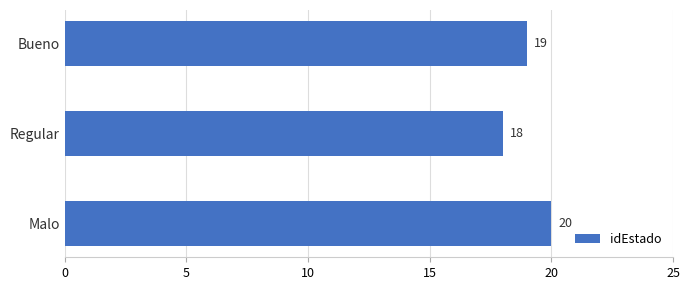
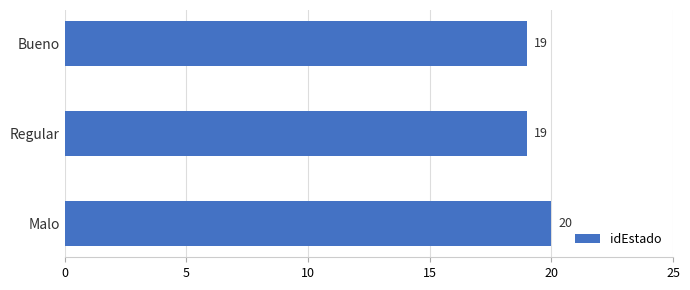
Regular: 18 -> 19
